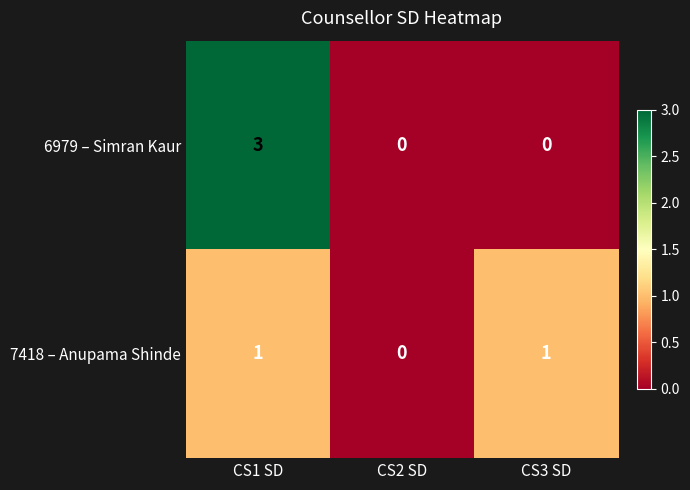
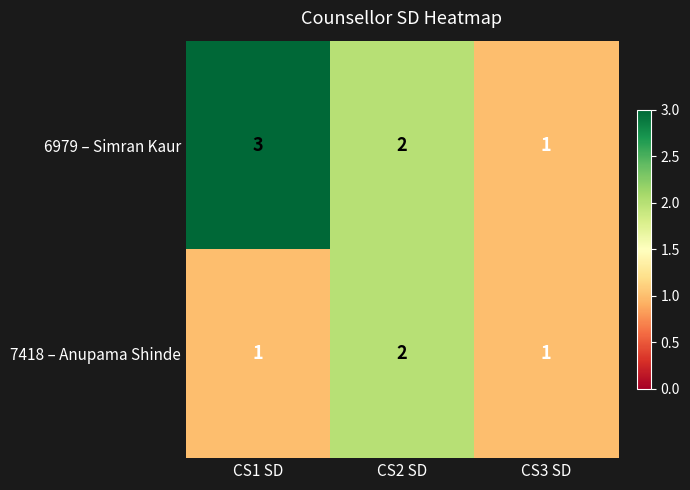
6979 – Simran Kaur, CS2 SD: 0 -> 2
6979 – Simran Kaur, CS3 SD: 0 -> 1
7418 – Anupama Shinde, CS2 SD: 0 -> 2
